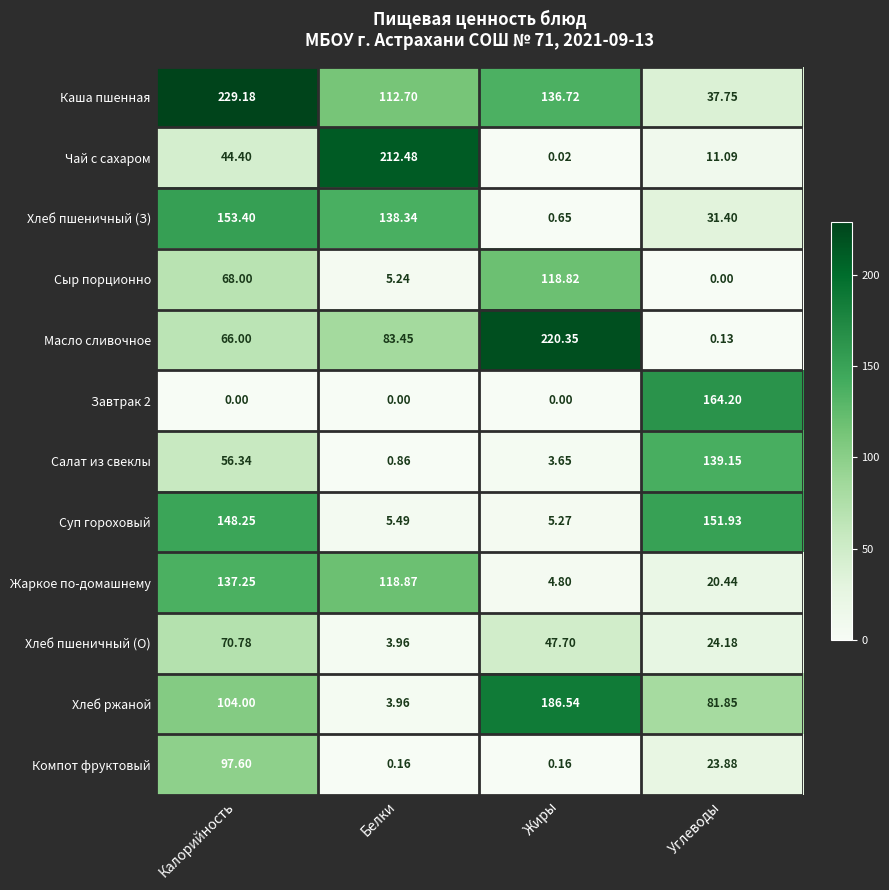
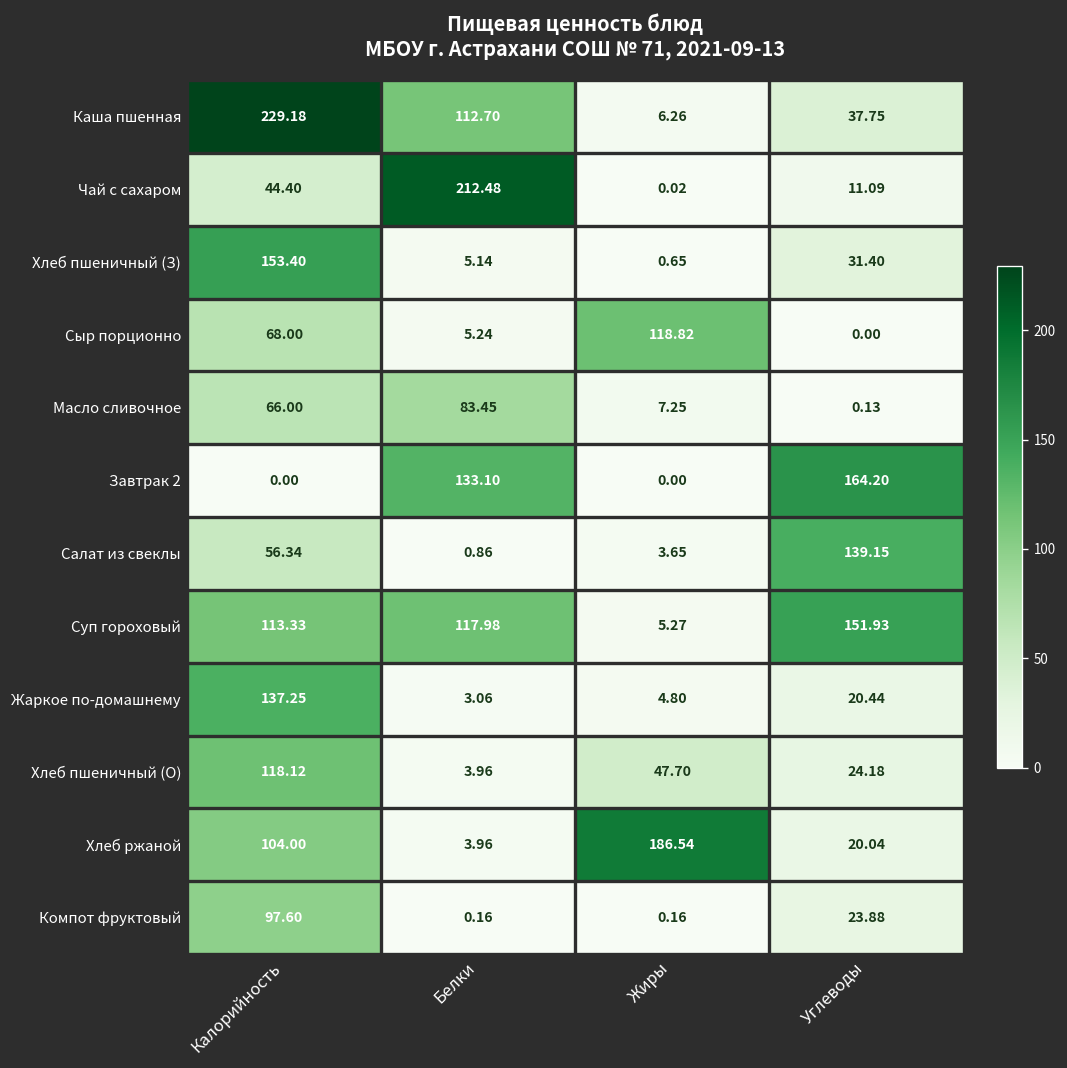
Каша пшенная, Жиры: 136.72 -> 6.26
Хлеб пшеничный (З), Белки: 138.34 -> 5.14
Масло сливочное, Жиры: 220.35 -> 7.25
Завтрак 2, Белки: 0.00 -> 133.10
Суп гороховый, Калорийность: 148.25 -> 113.33
Суп гороховый, Белки: 5.49 -> 117.98
Жаркое по-домашнему, Белки: 118.87 -> 3.06
Хлеб пшеничный (О), Калорийность: 70.78 -> 118.12
Хлеб ржаной, Углеводы: 81.85 -> 20.04
